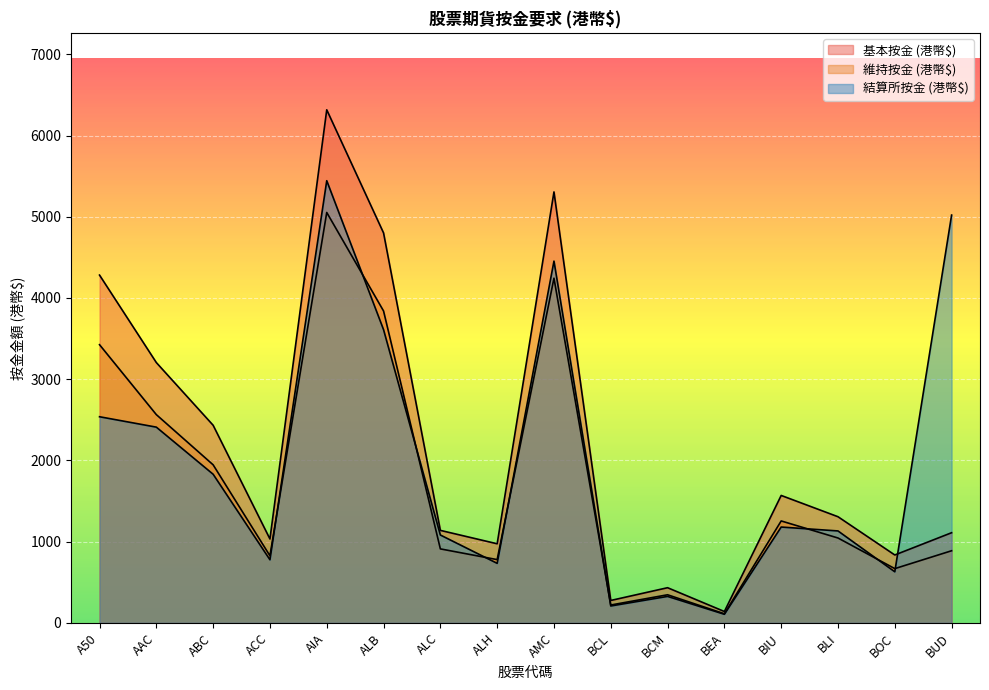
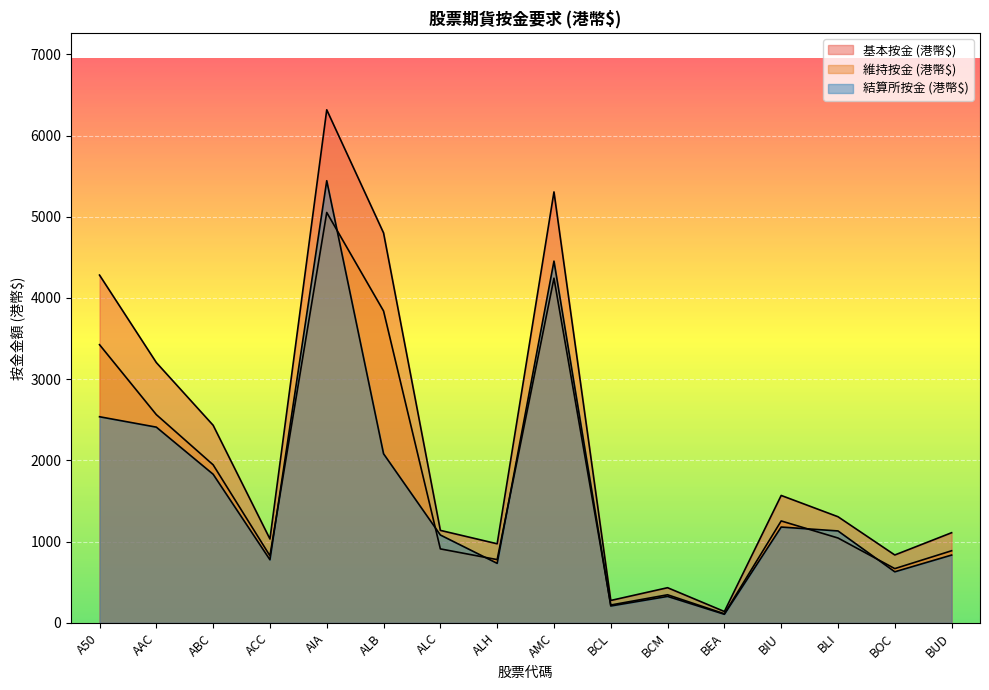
結算所按金 (港幣$), ALB: 3600 -> 2100
結算所按金 (港幣$), BUD: 5000 -> 800
